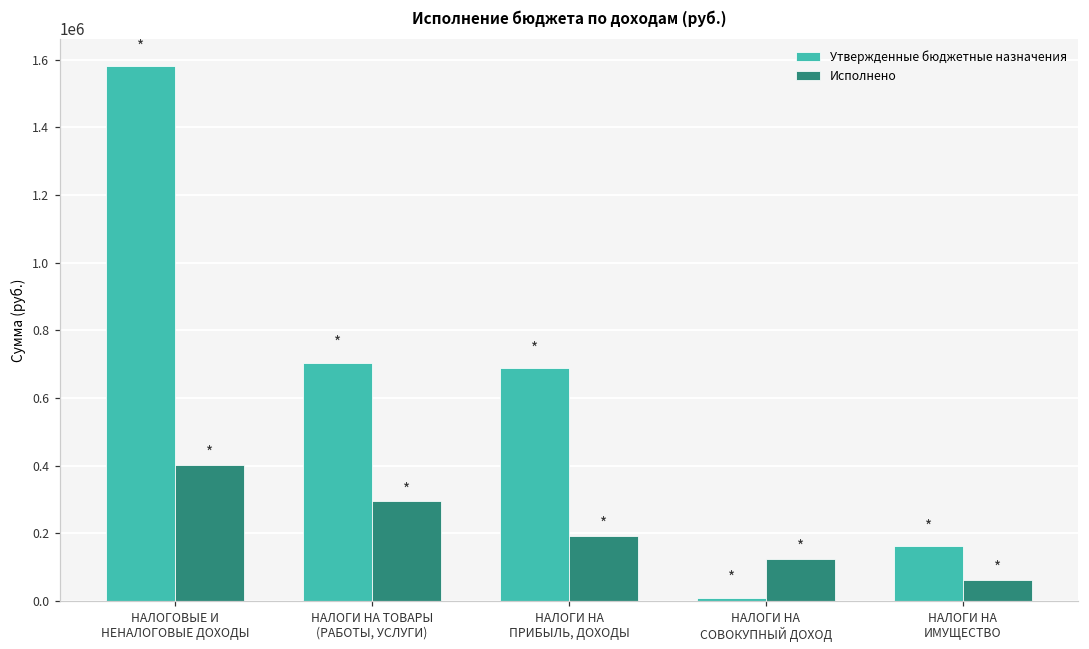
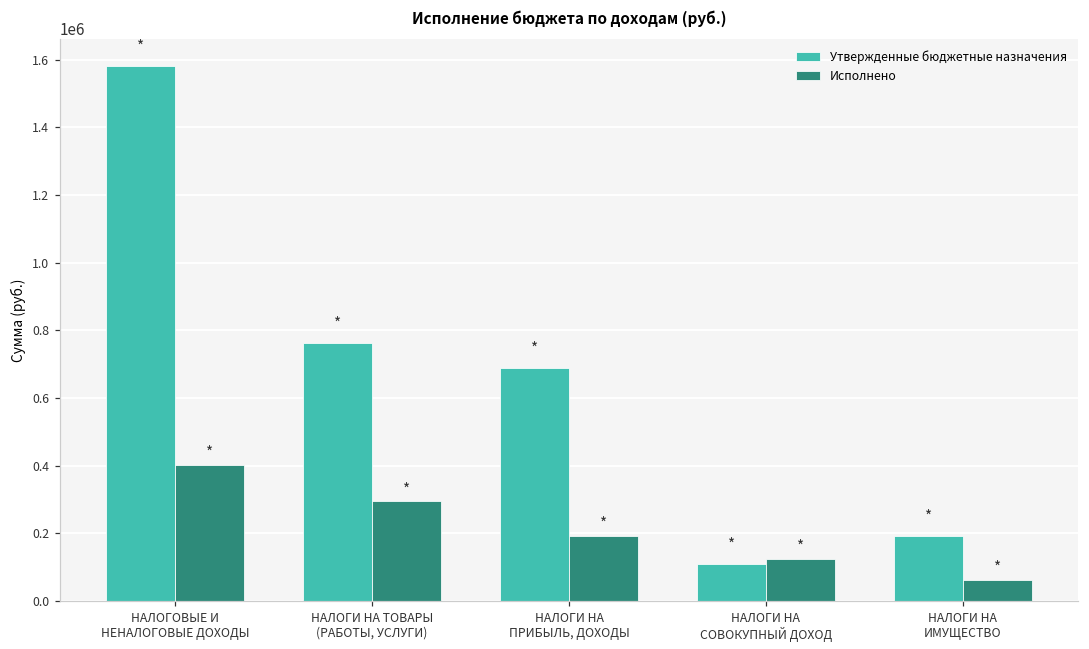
Утвержденные бюджетные назначения, НАЛОГИ НА ТОВАРЫ (РАБОТЫ, УСЛУГИ): 700000 -> 760000
Утвержденные бюджетные назначения, НАЛОГИ НА СОВОКУПНЫЙ ДОХОД: 10000 -> 110000
Утвержденные бюджетные назначения, НАЛОГИ НА ИМУЩЕСТВО: 160000 -> 190000
